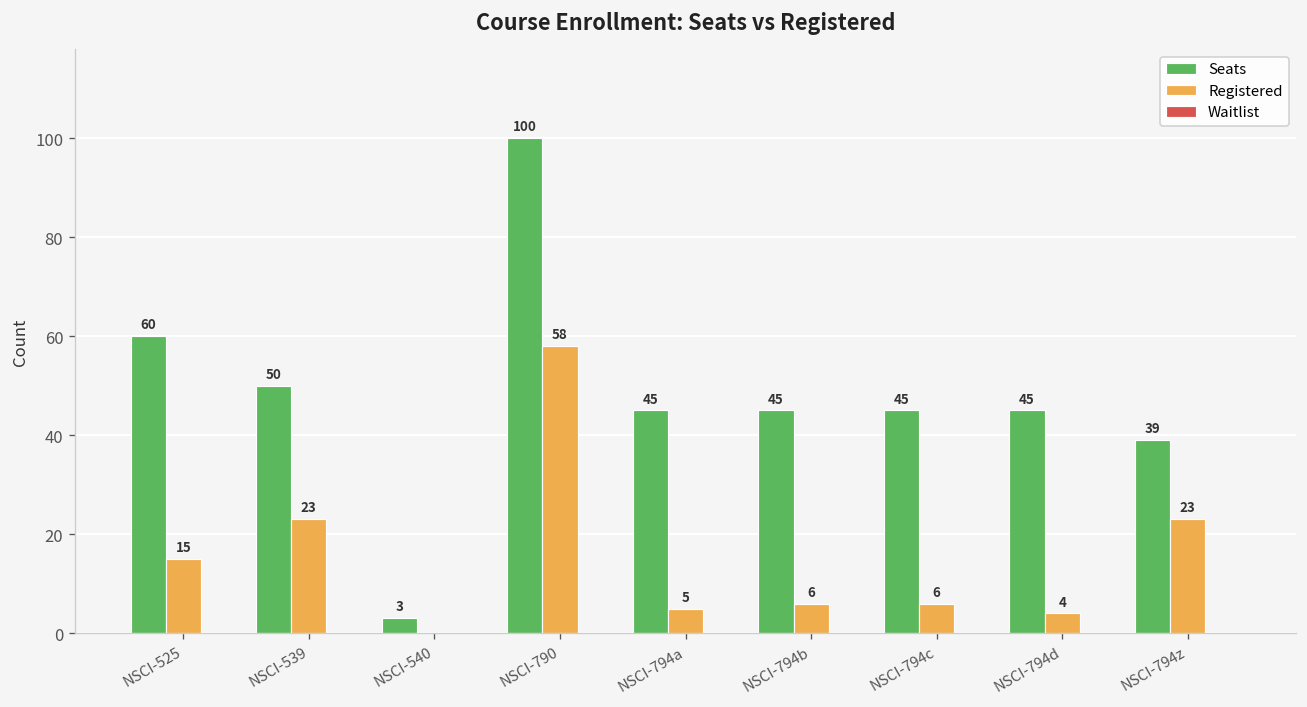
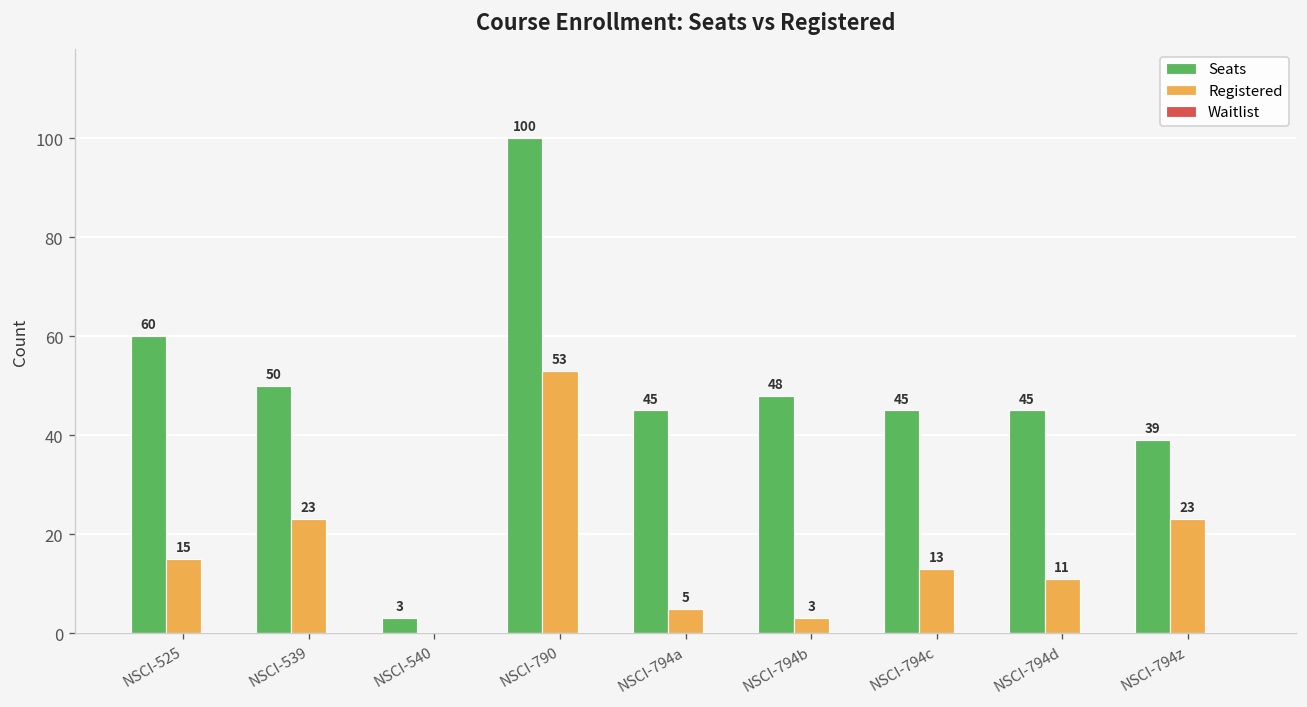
Registered, NSCI-790: 58 -> 53
Seats, NSCI-794b: 45 -> 48
Registered, NSCI-794b: 6 -> 3
Registered, NSCI-794c: 6 -> 13
Registered, NSCI-794d: 4 -> 11
